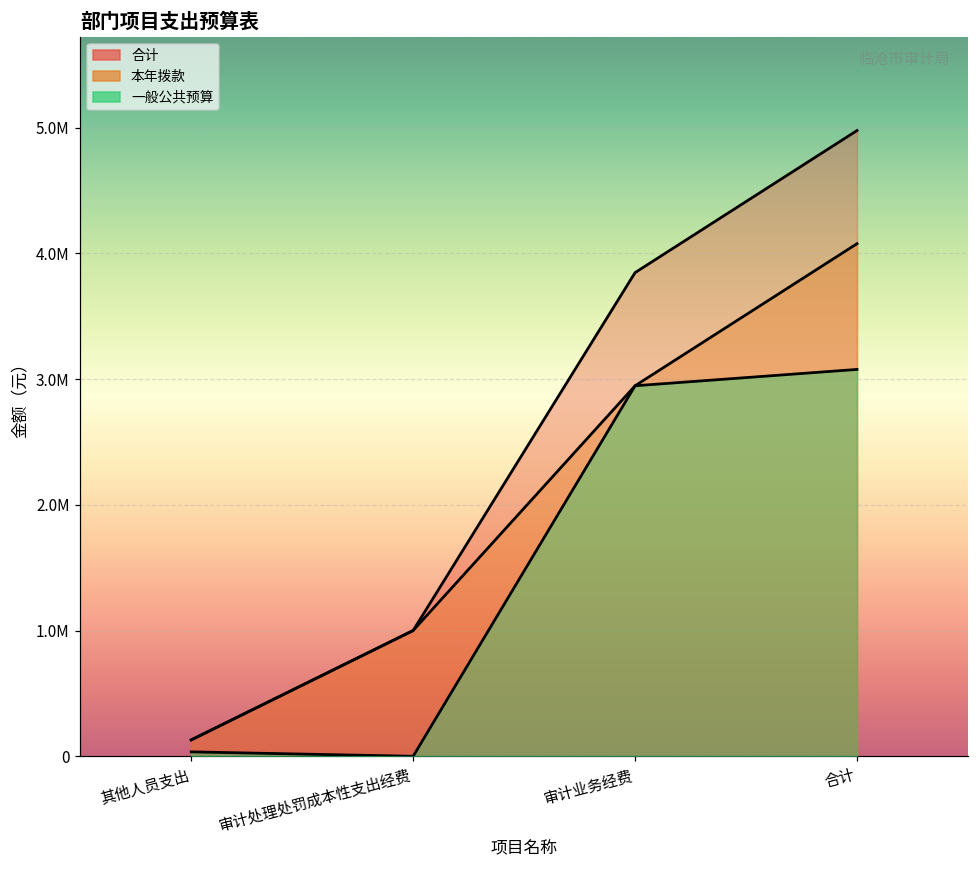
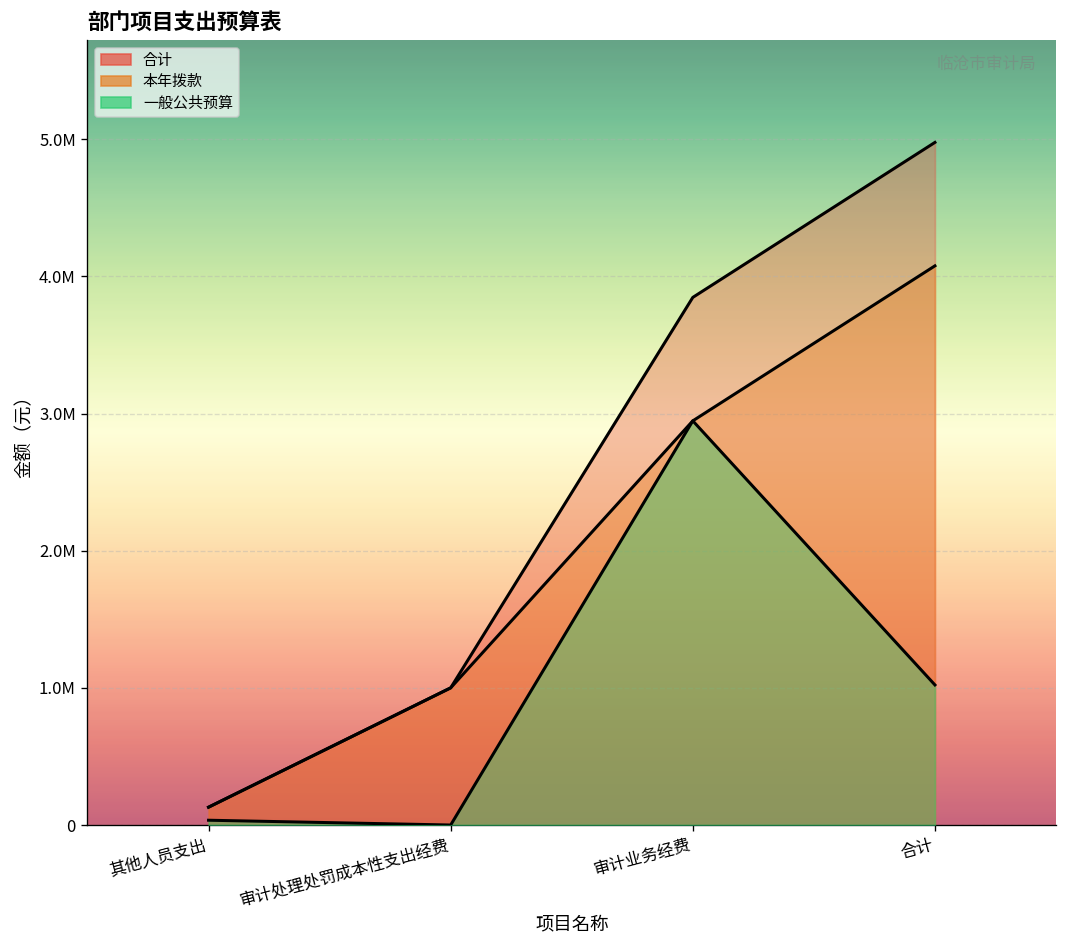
一般公共预算, 合计: 3080000 -> 1020000
